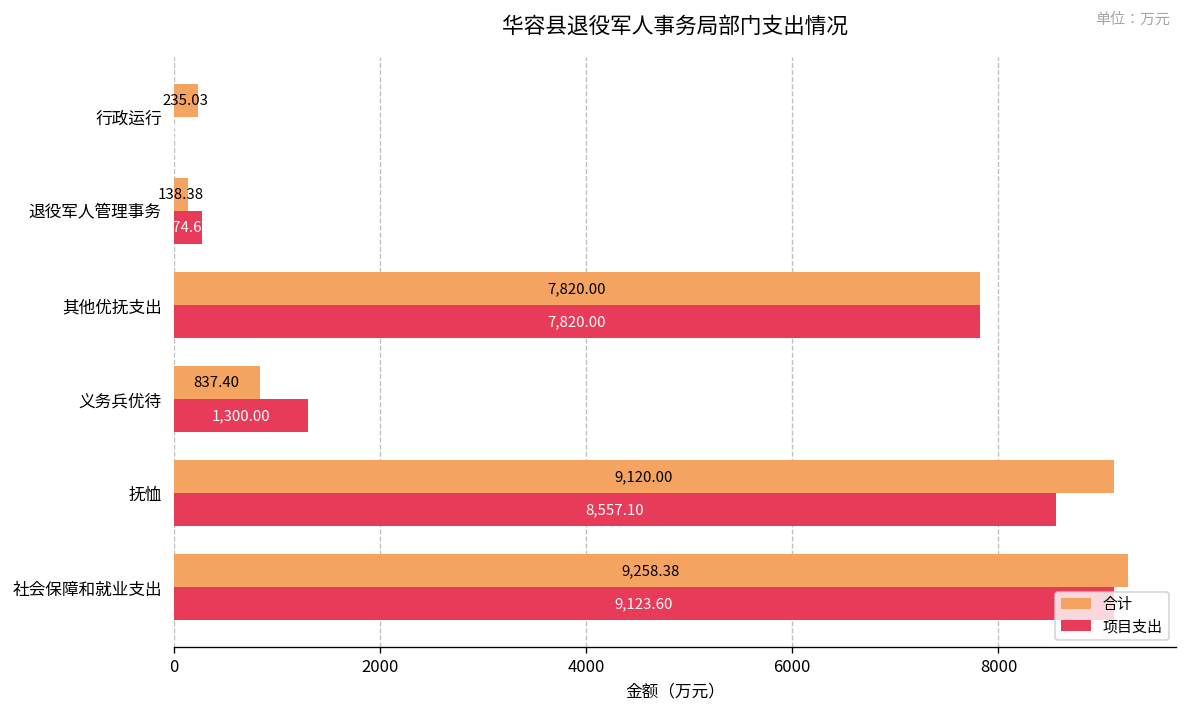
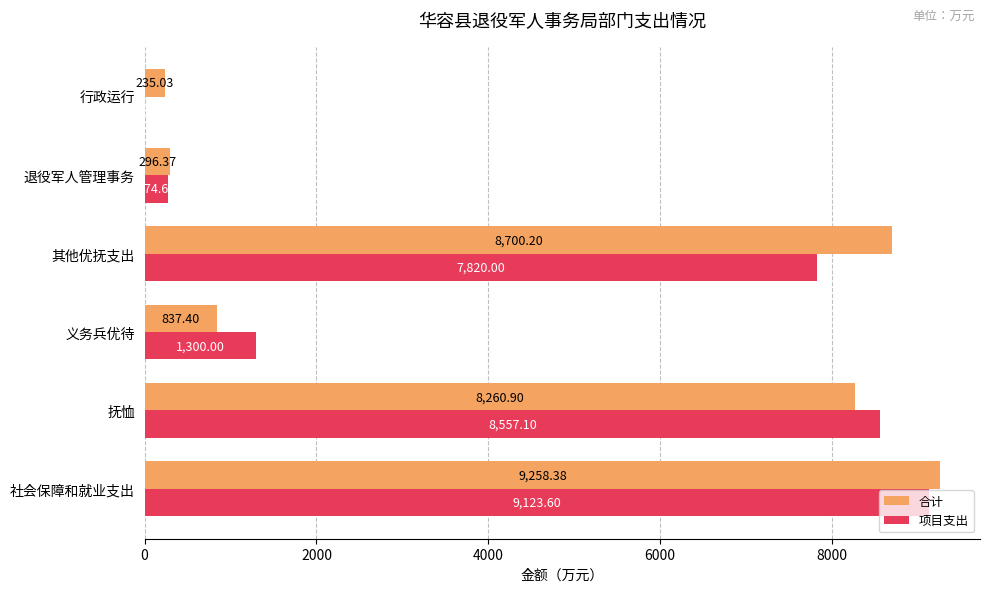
合计, 退役军人管理事务: 138.38 -> 296.37
合计, 其他优抚支出: 7,820.00 -> 8,700.20
合计, 抚恤: 9,120.00 -> 8,260.90
